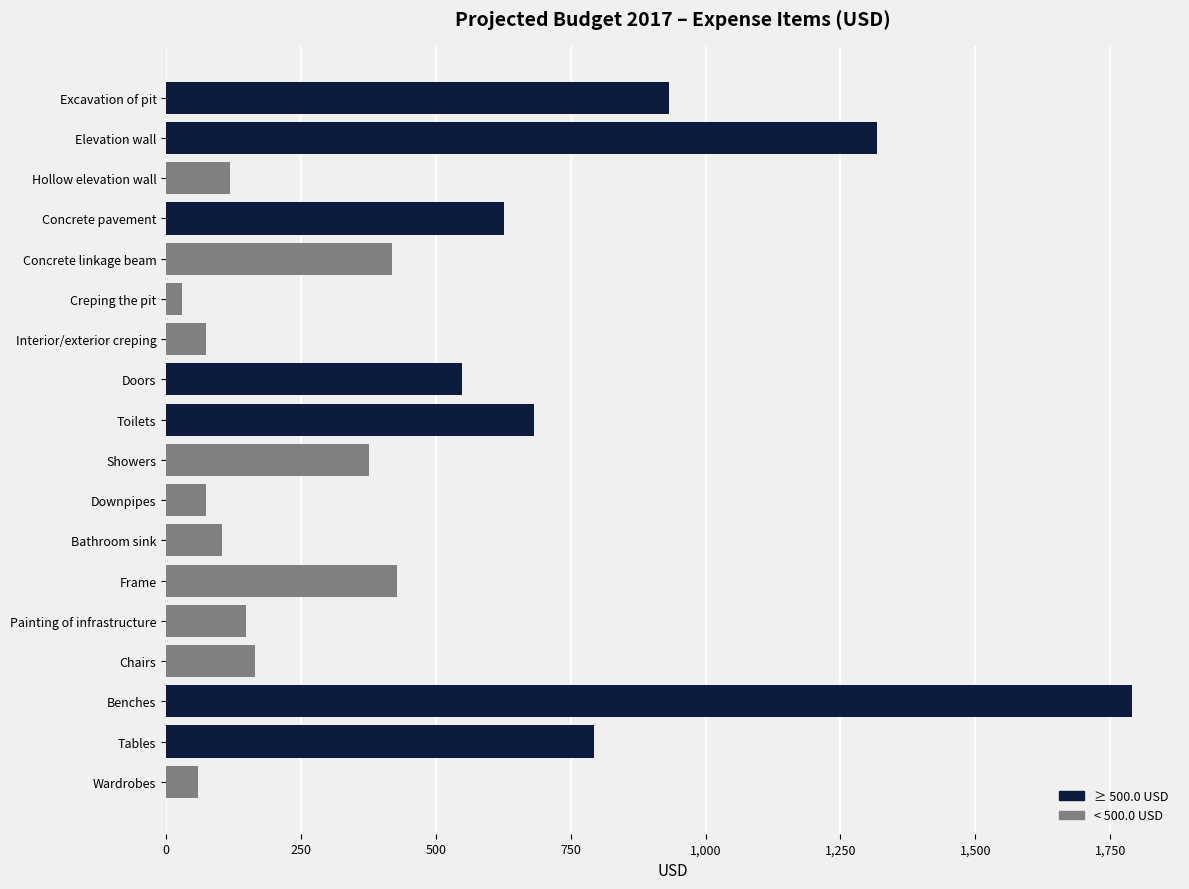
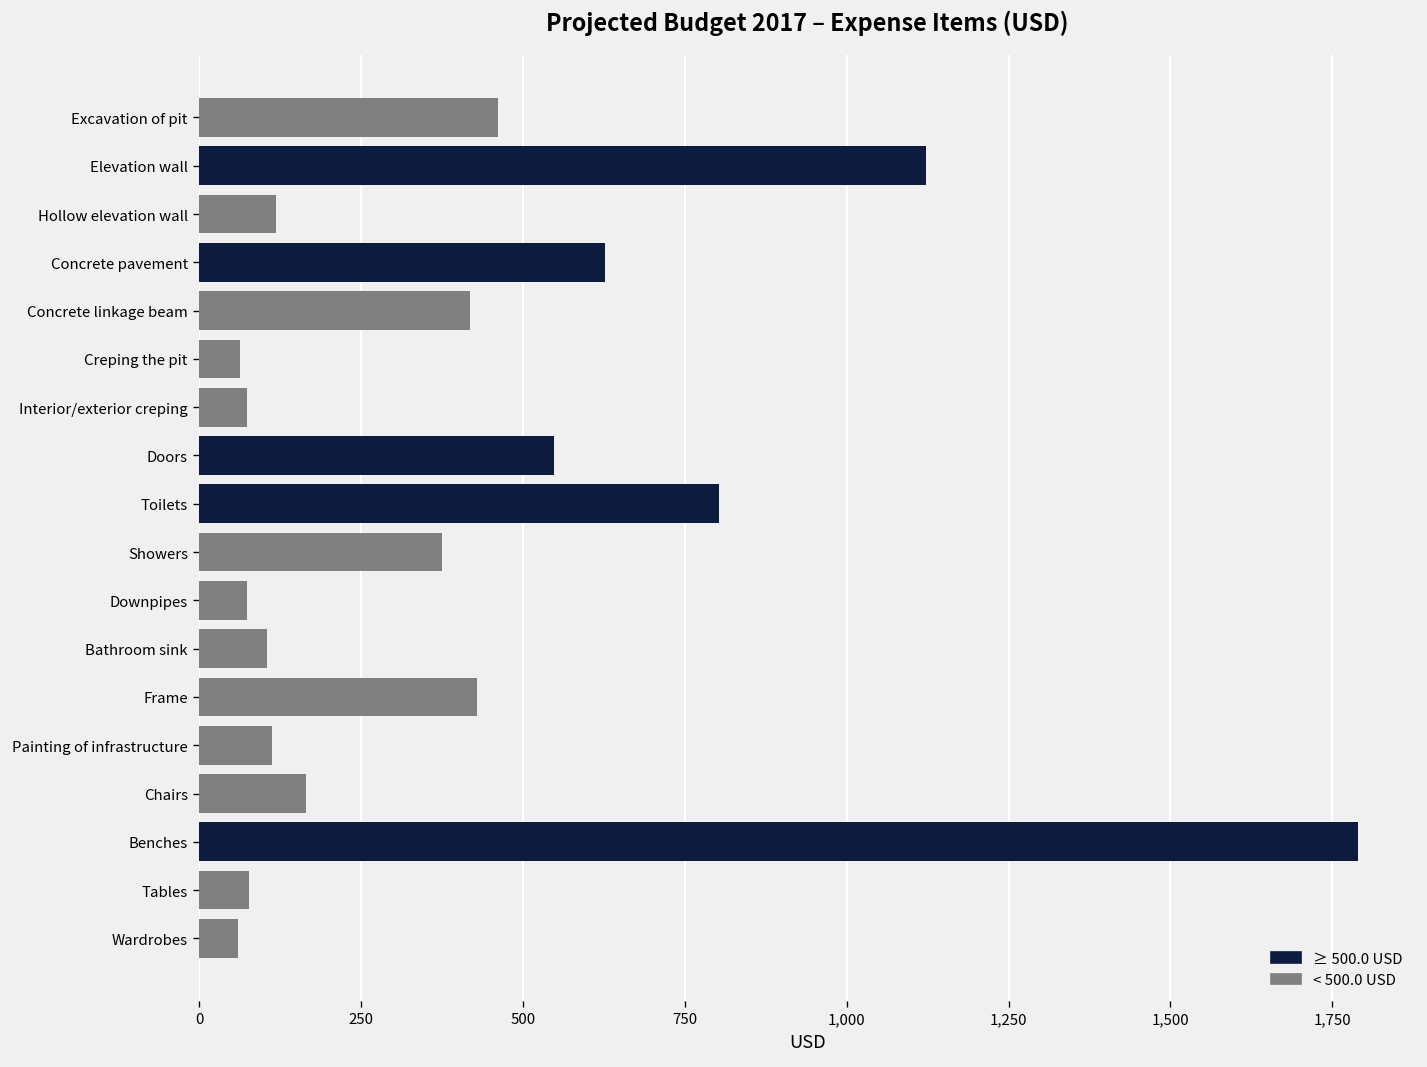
Excavation of pit: 930 -> 460
Elevation wall: 1,320 -> 1,120
Creping the pit: 30 -> 60
Toilets: 680 -> 800
Painting of infrastructure: 150 -> 110
Tables: 790 -> 80
